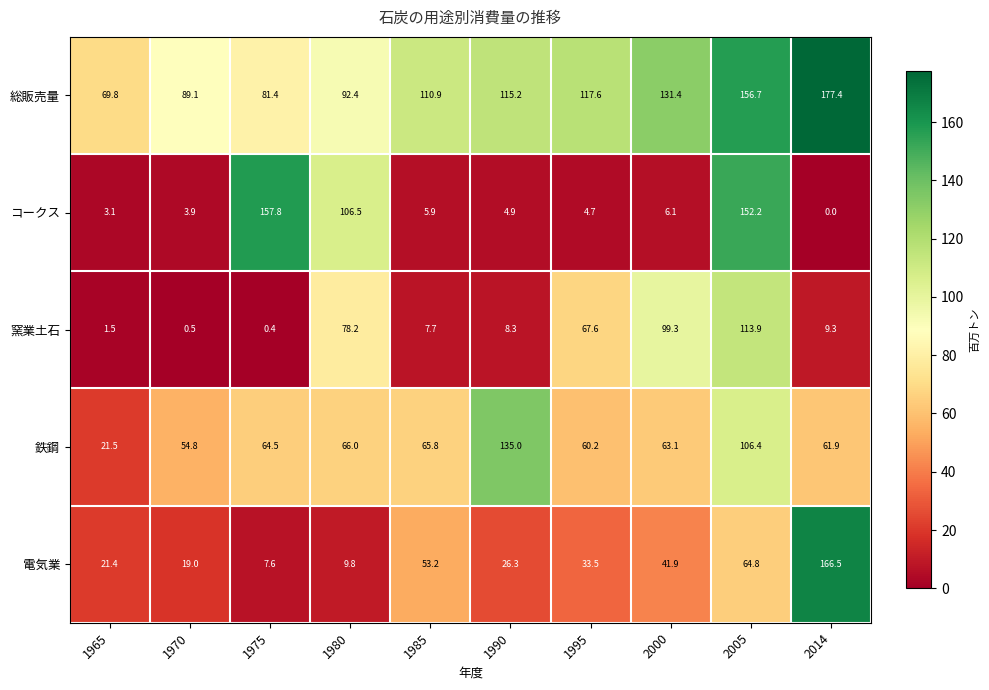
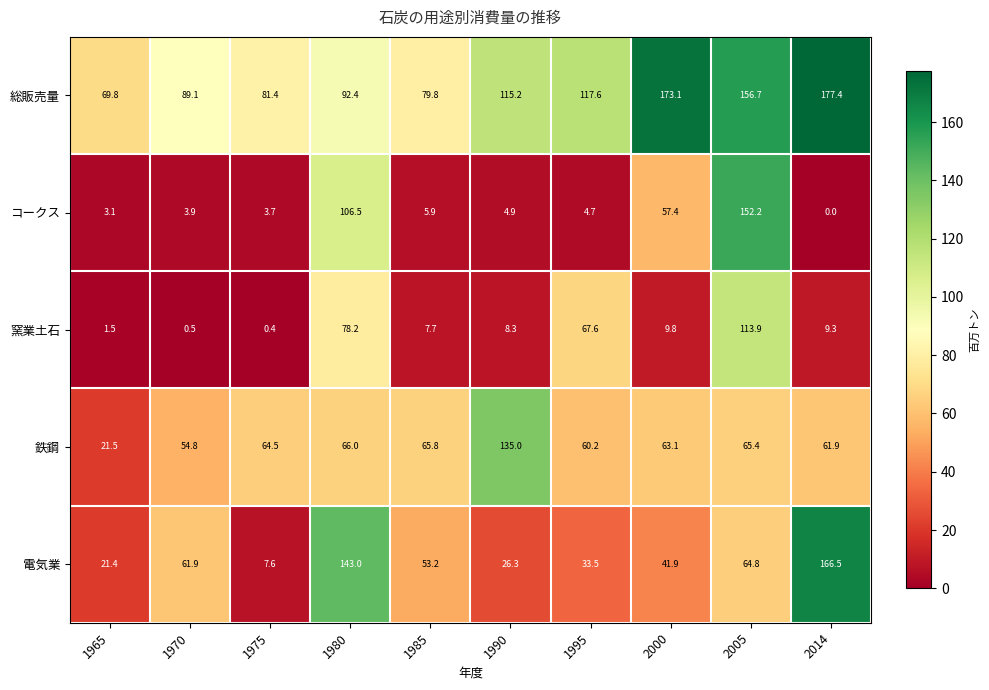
総販売量, 1985: 110.9 -> 79.8
総販売量, 2000: 131.4 -> 173.1
コークス, 1975: 157.8 -> 3.7
コークス, 2000: 6.1 -> 57.4
窯業土石, 2000: 99.3 -> 9.8
鉄鋼, 2005: 106.4 -> 65.4
電気業, 1970: 19.0 -> 61.9
電気業, 1980: 9.8 -> 143.0
